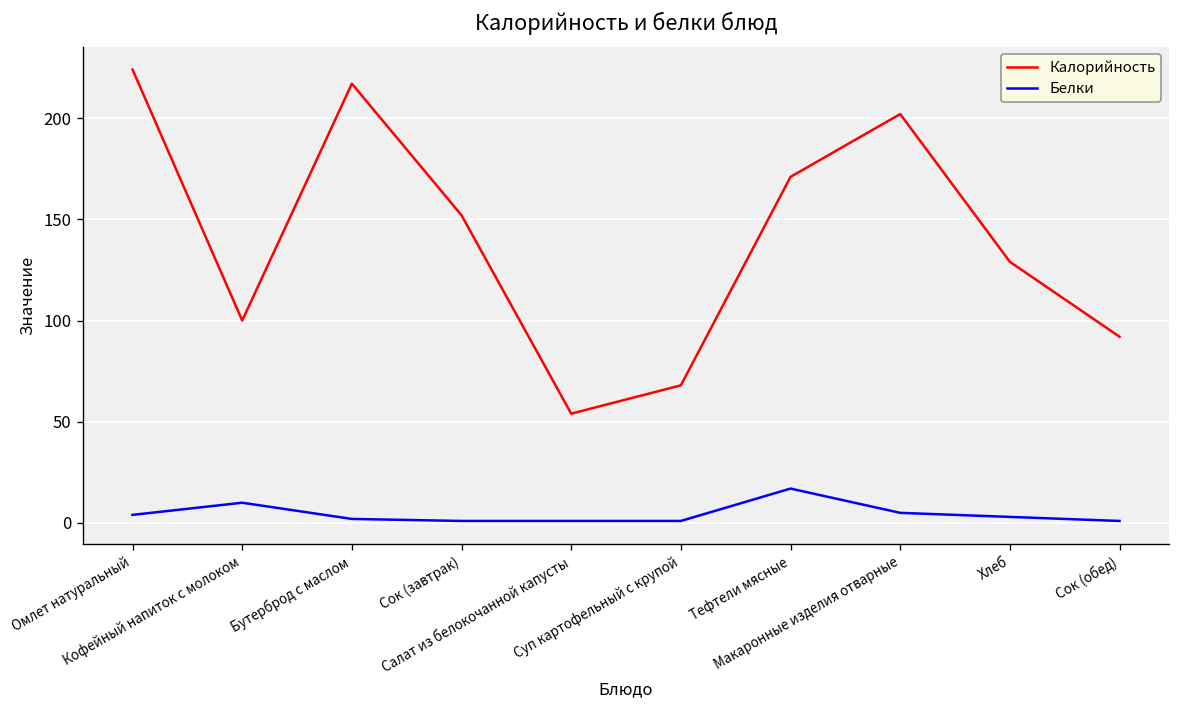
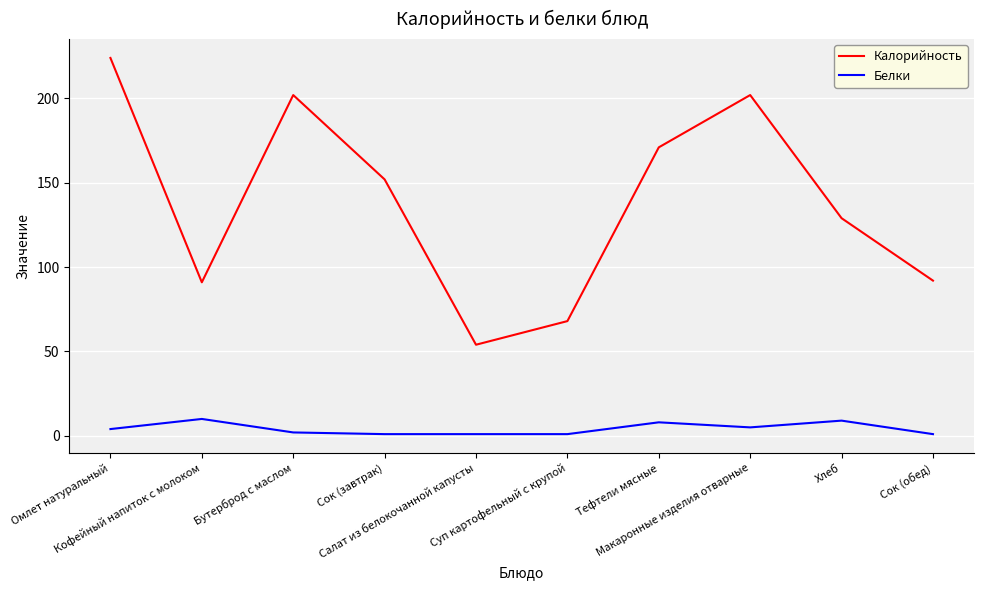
Калорийность, Кофейный напиток с молоком: 100 -> 91
Калорийность, Бутерброд с маслом: 217 -> 202
Белки, Тефтели мясные: 17 -> 8
Белки, Хлеб: 3 -> 9
